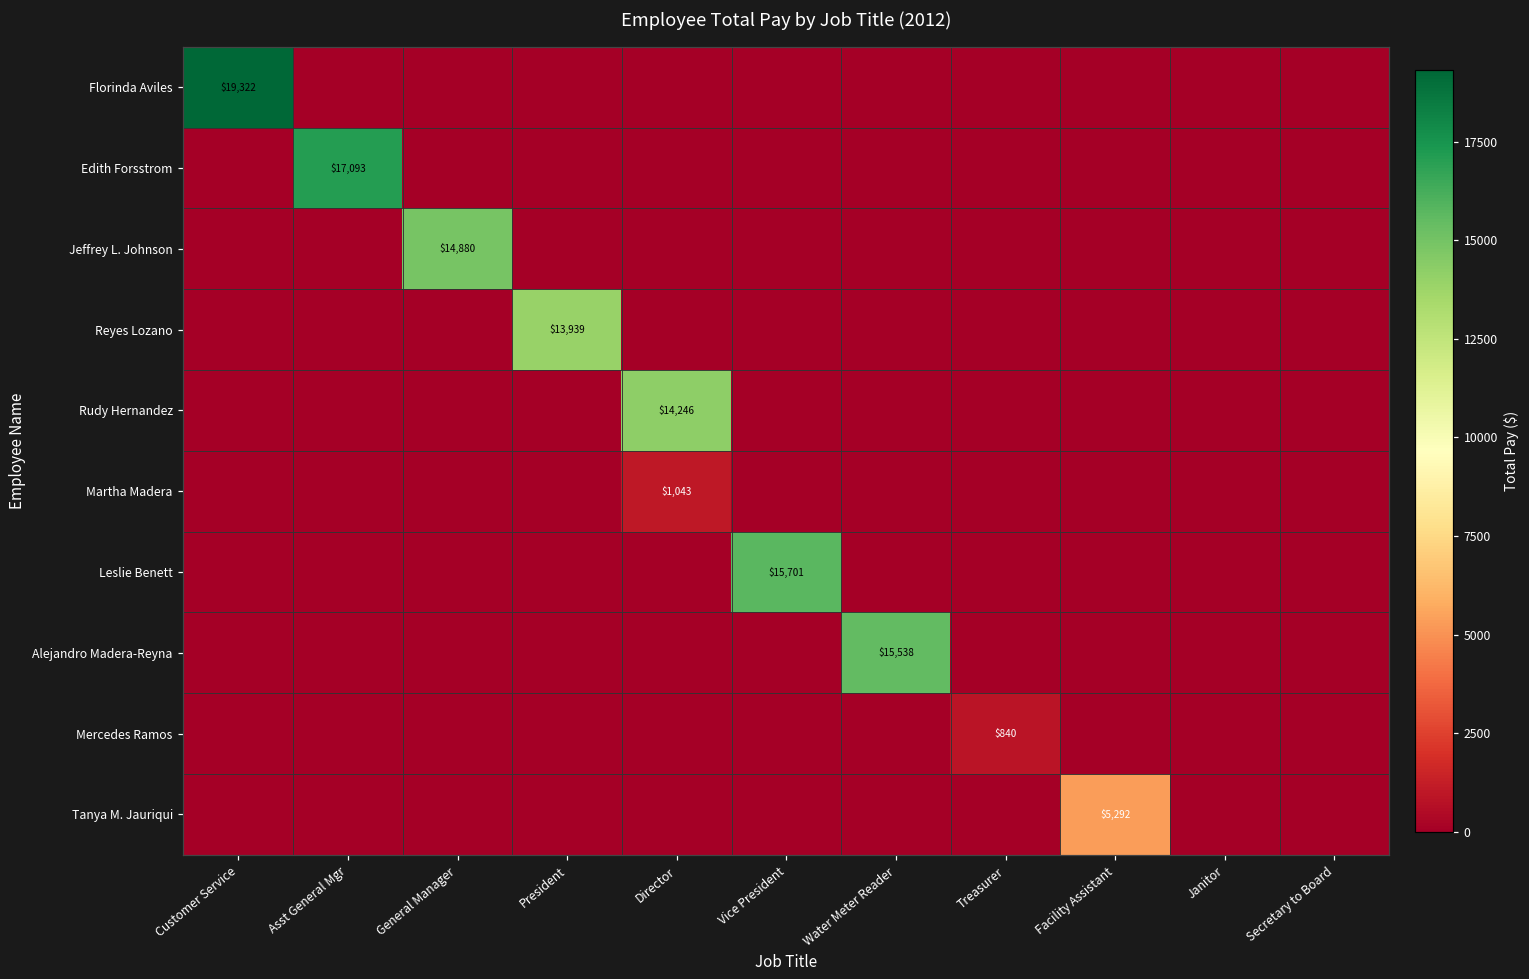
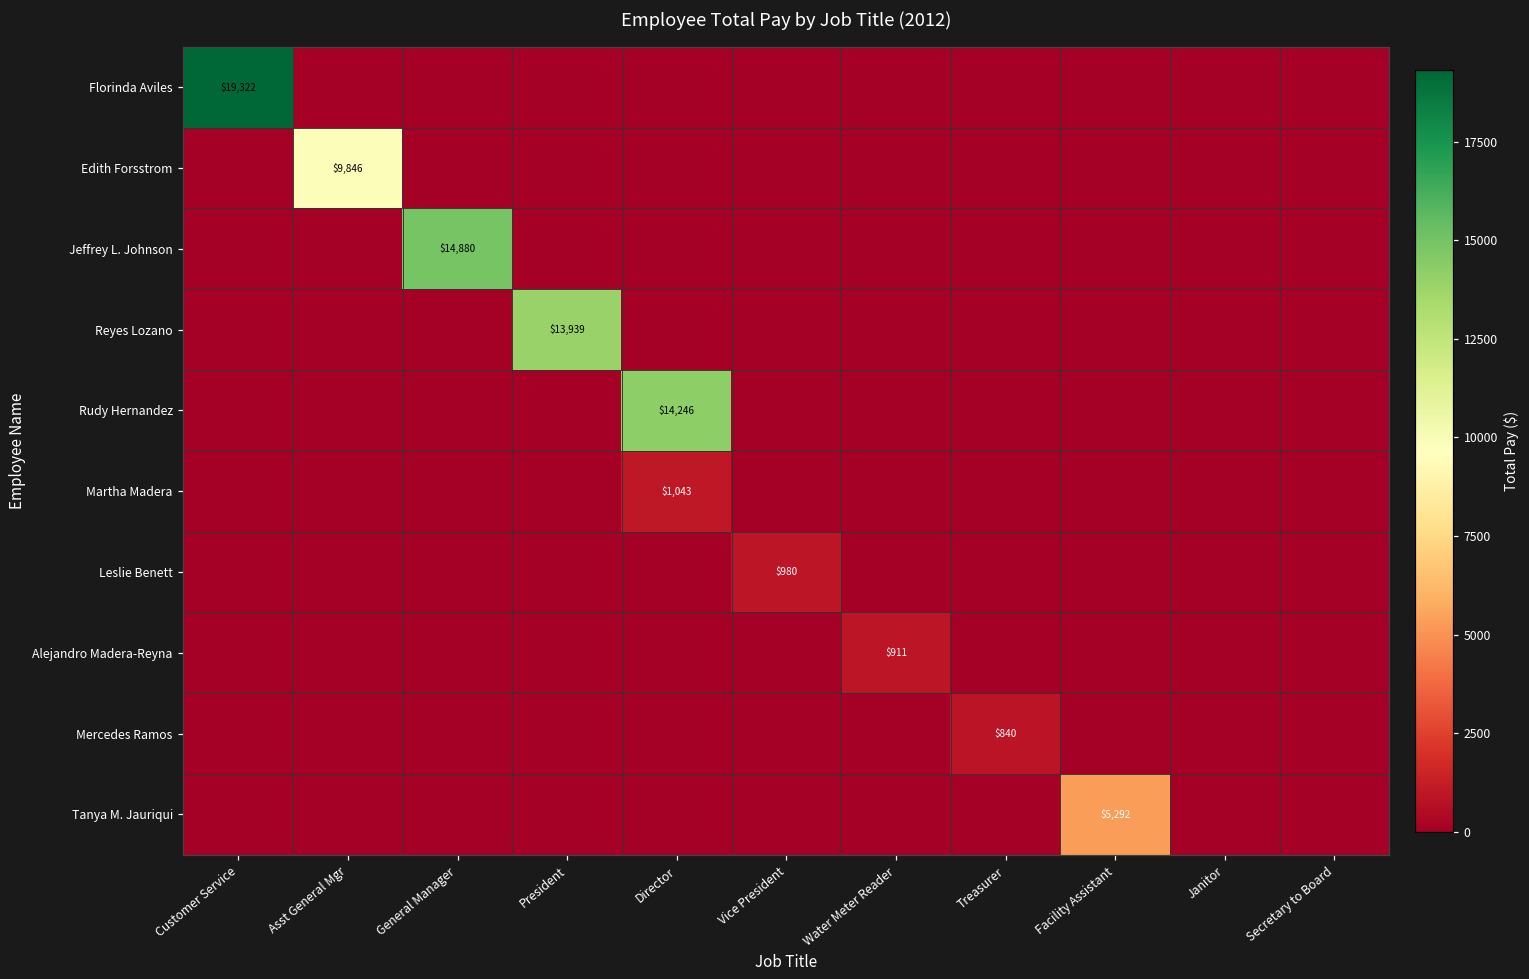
Edith Forsstrom, Asst General Mgr: $17,093 -> $9,846
Leslie Benett, Vice President: $15,701 -> $980
Alejandro Madera-Reyna, Water Meter Reader: $15,538 -> $911
